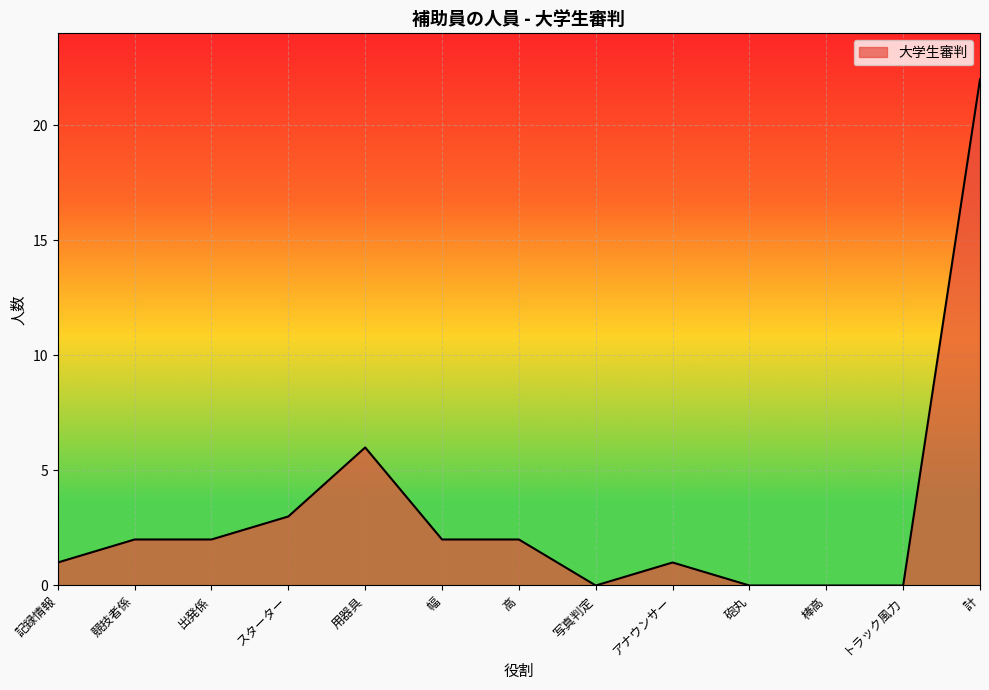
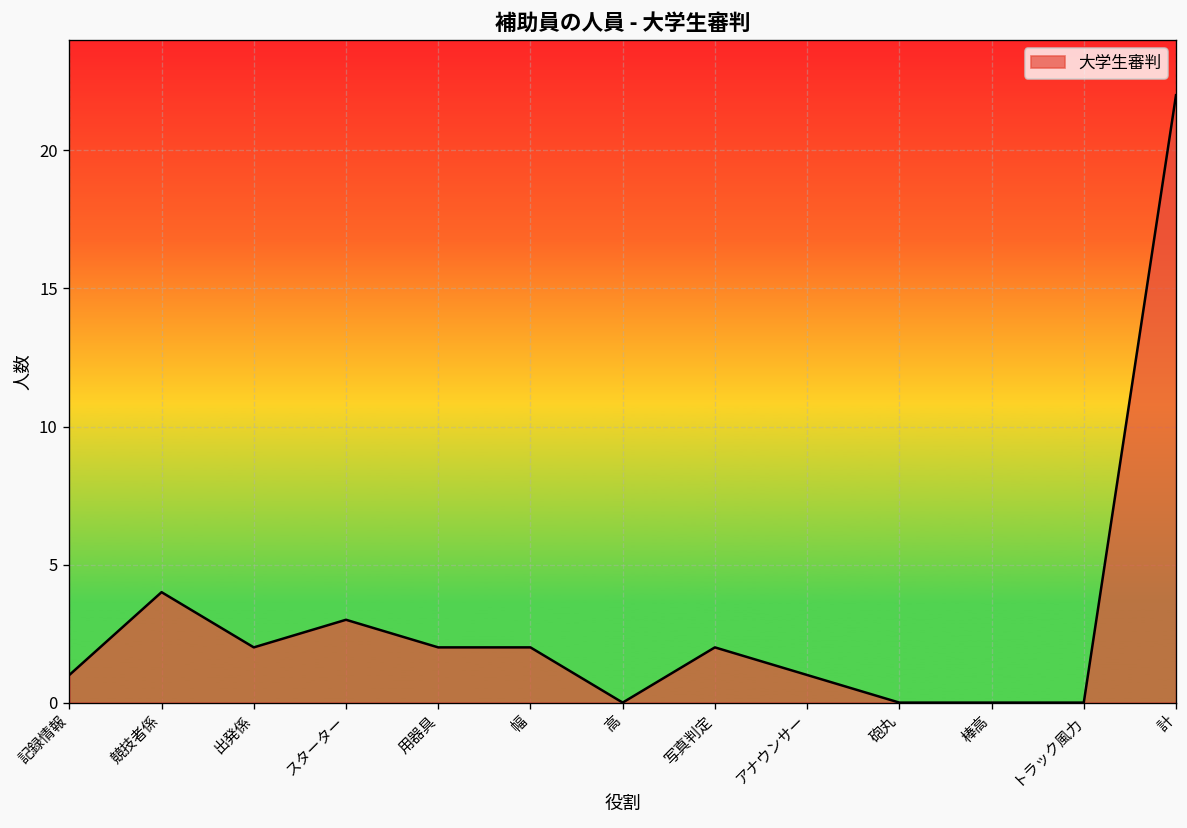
競技者係: 2 -> 4
用器具: 6 -> 2
高: 2 -> 0
写真判定: 0 -> 2
